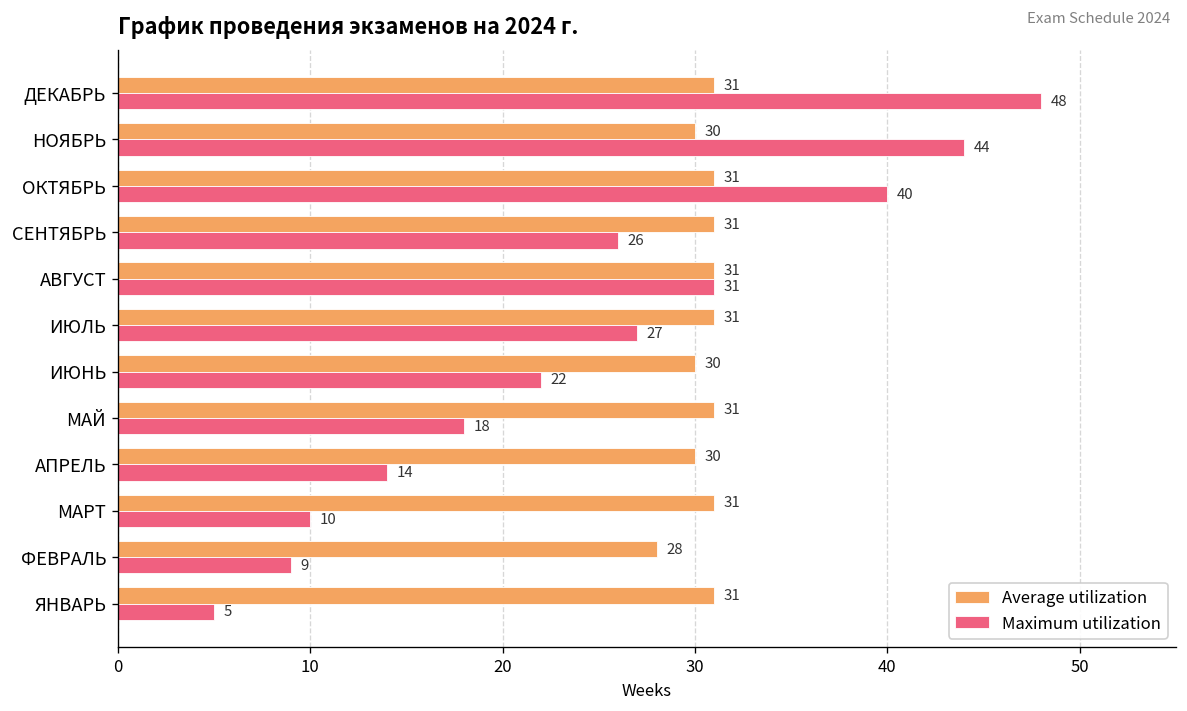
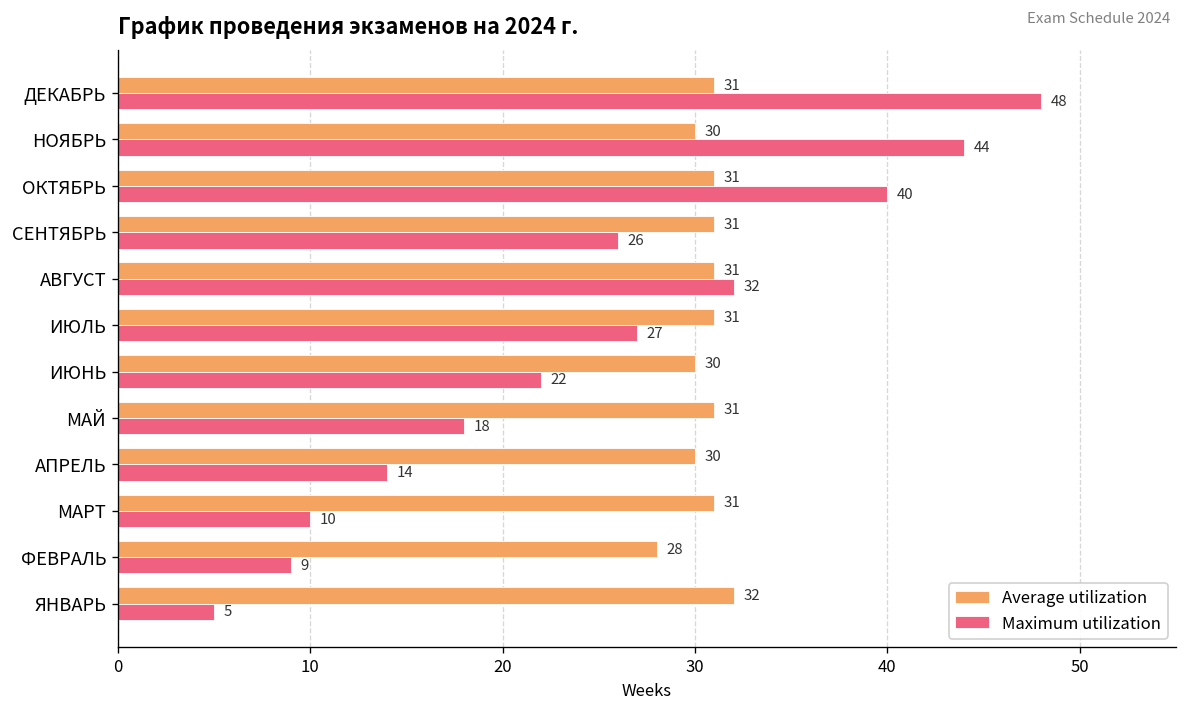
Maximum utilization, АВГУСТ: 31 -> 32
Average utilization, ЯНВАРЬ: 31 -> 32
